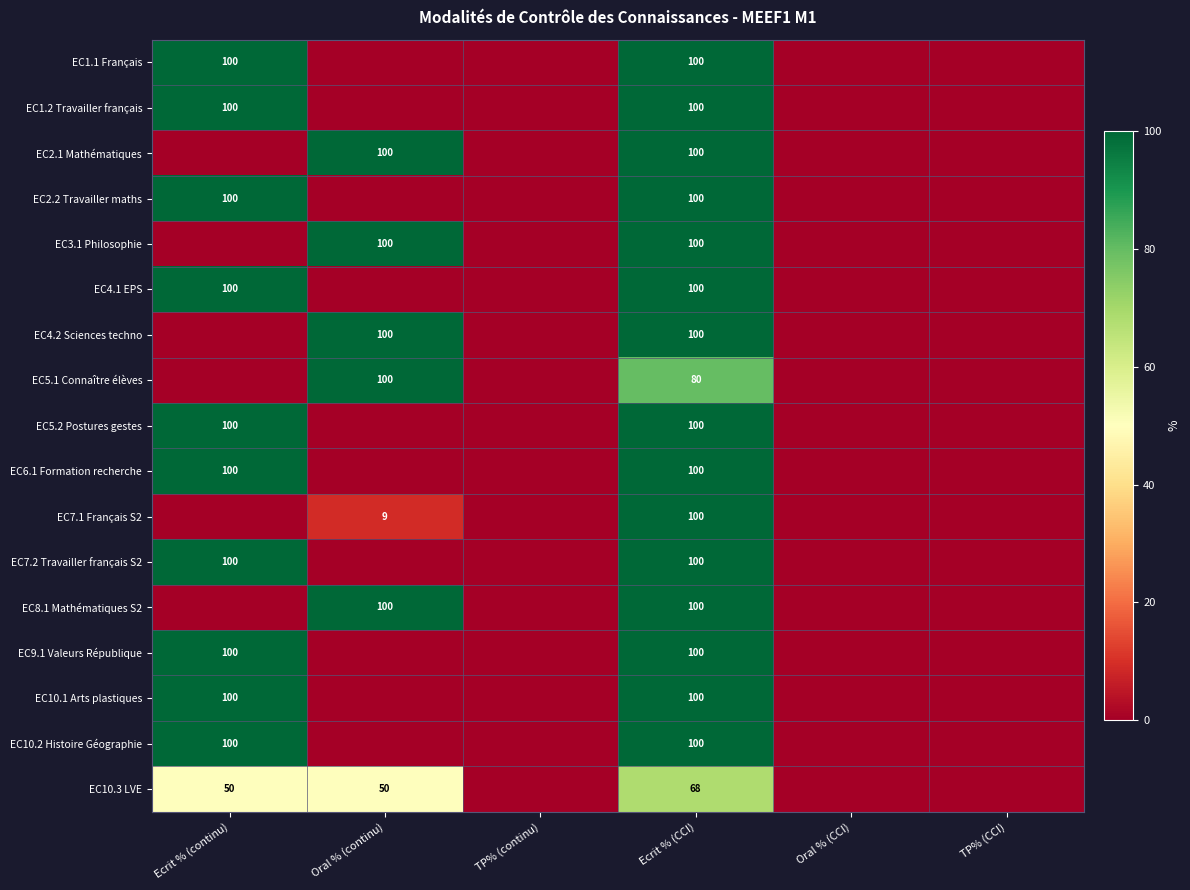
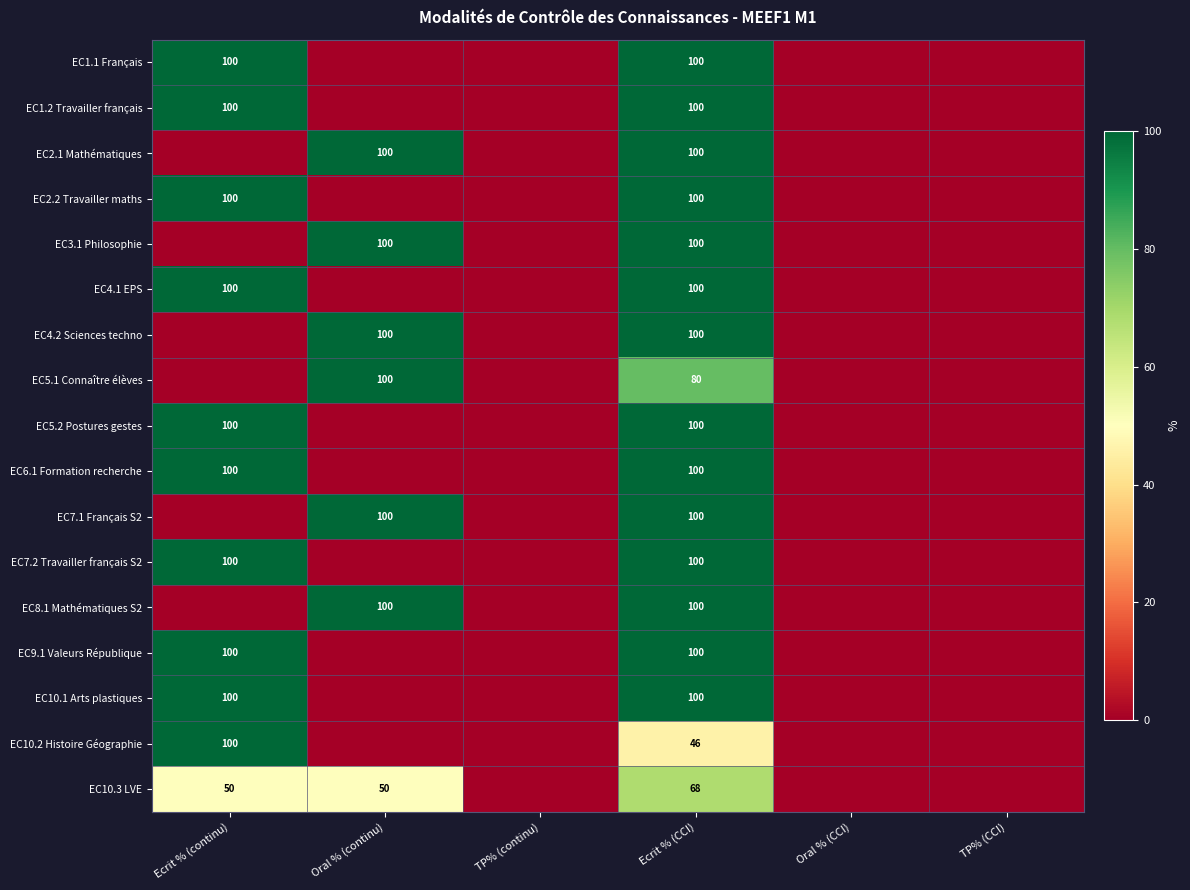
EC7.1 Français S2, Oral % (continu): 9 -> 100
EC10.2 Histoire Géographie, Ecrit % (CCI): 100 -> 46
